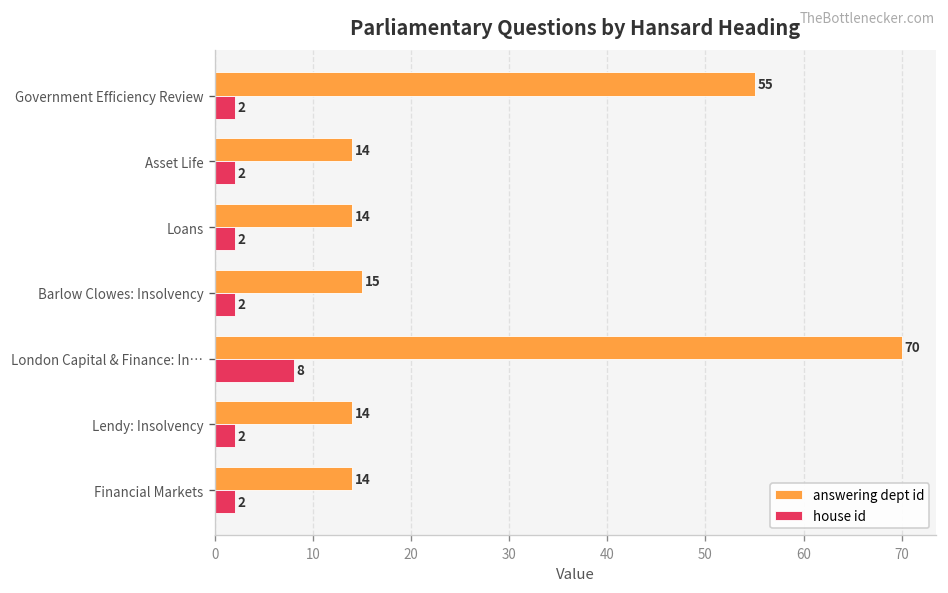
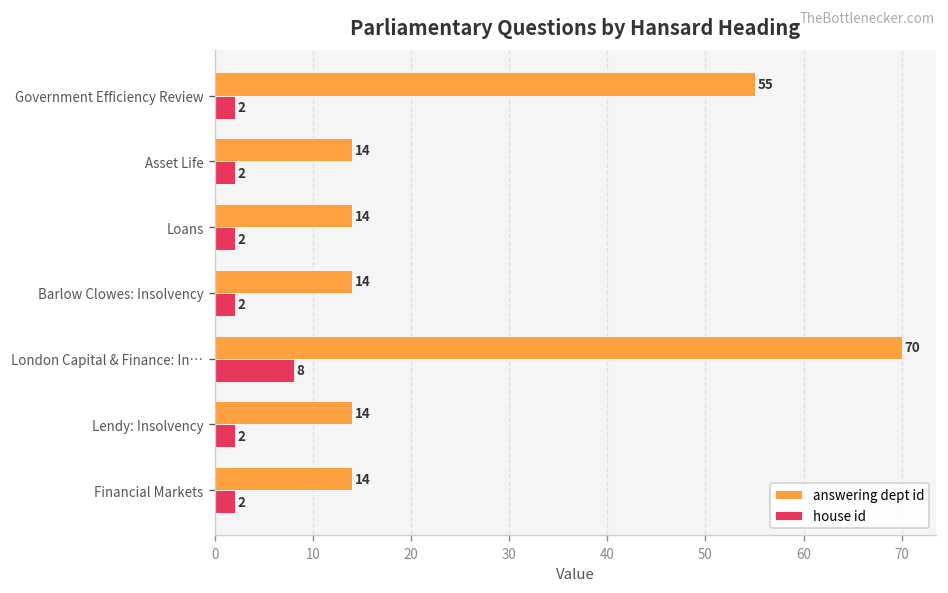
answering dept id, Barlow Clowes: Insolvency: 15 -> 14
